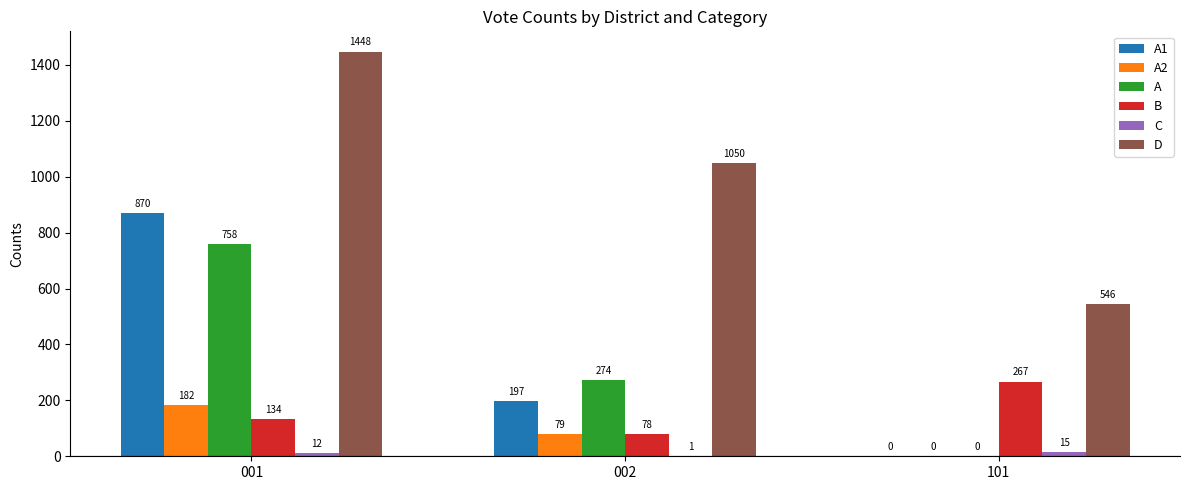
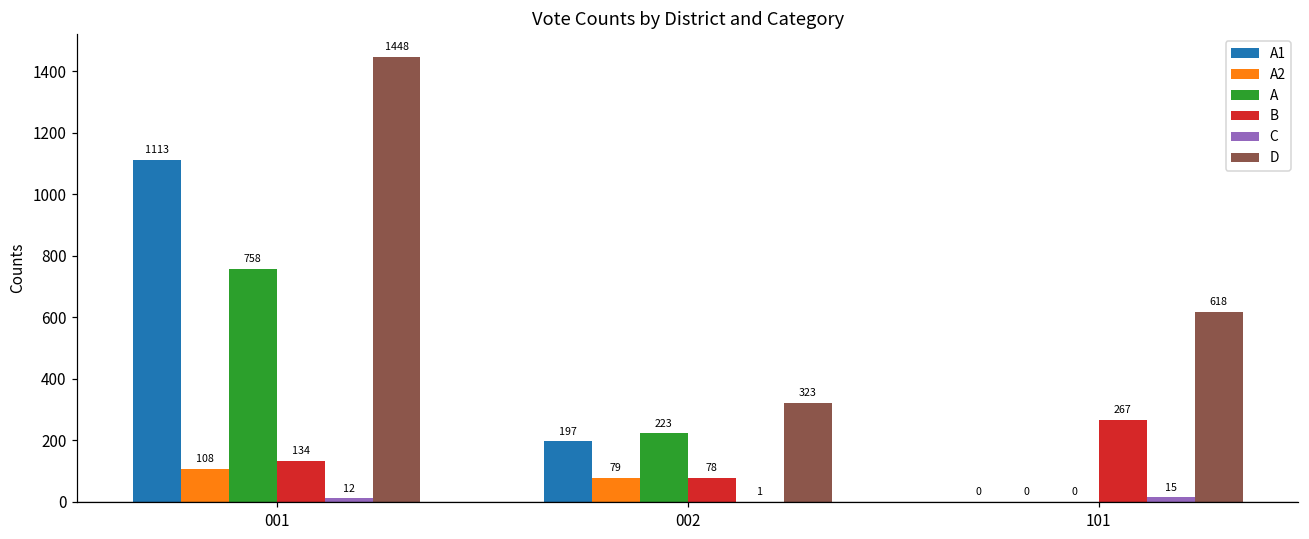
A1, 001: 870 -> 1113
A2, 001: 182 -> 108
A, 002: 274 -> 223
D, 002: 1050 -> 323
D, 101: 546 -> 618
